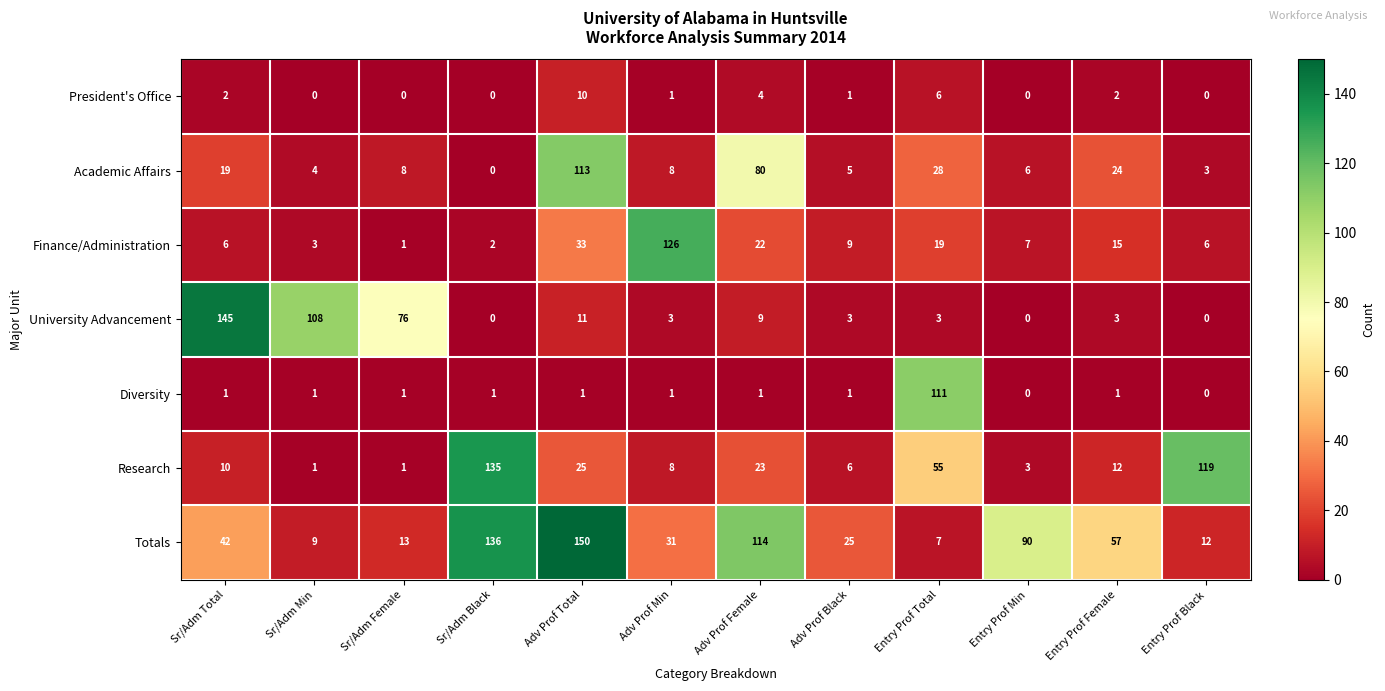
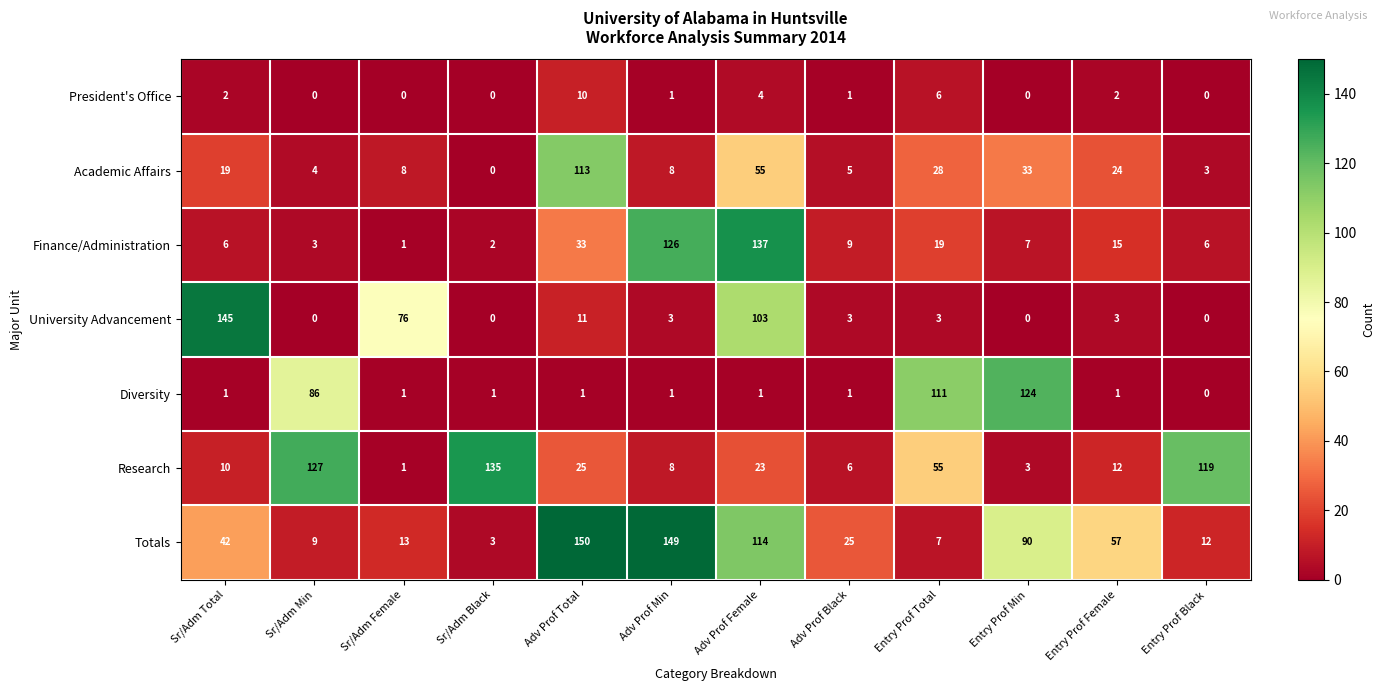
Academic Affairs, Adv Prof Female: 80 -> 55
Academic Affairs, Entry Prof Min: 6 -> 33
Finance/Administration, Adv Prof Female: 22 -> 137
University Advancement, Sr/Adm Min: 108 -> 0
University Advancement, Adv Prof Female: 9 -> 103
Diversity, Sr/Adm Min: 1 -> 86
Diversity, Entry Prof Min: 0 -> 124
Research, Sr/Adm Min: 1 -> 127
Totals, Sr/Adm Black: 136 -> 3
Totals, Adv Prof Min: 31 -> 149
